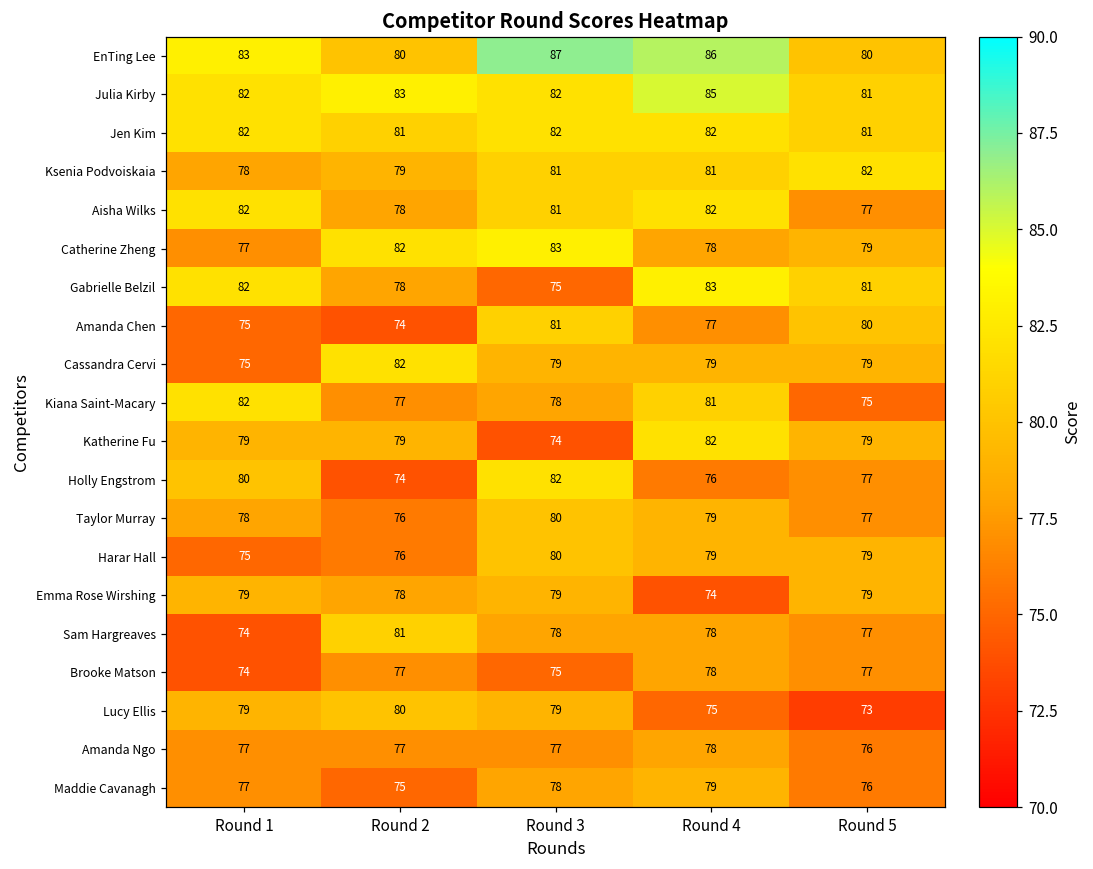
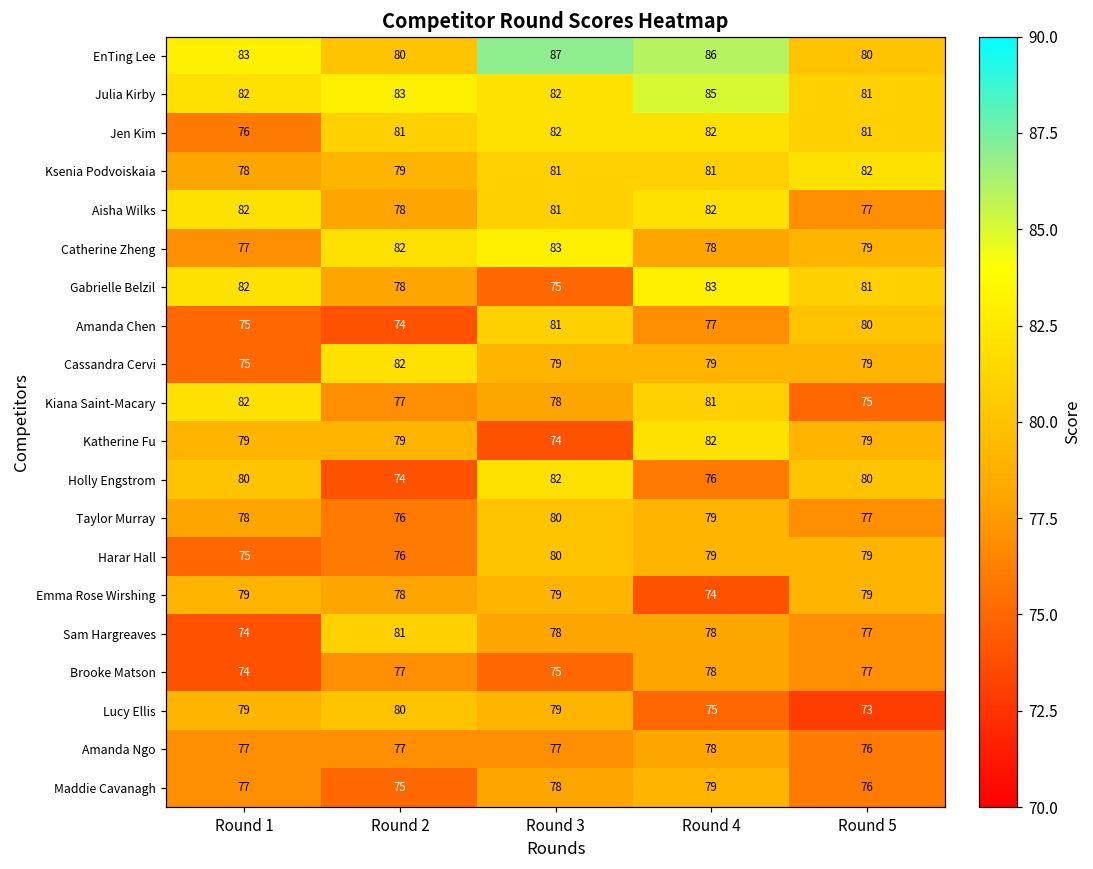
Jen Kim, Round 1: 82 -> 76
Holly Engstrom, Round 5: 77 -> 80
